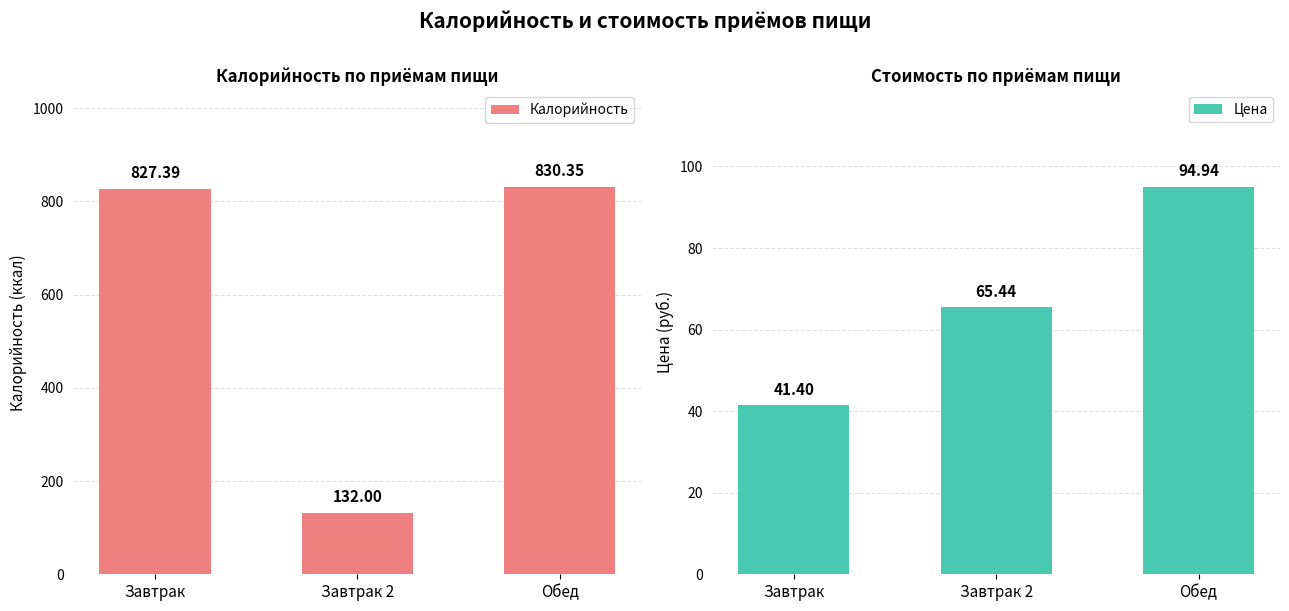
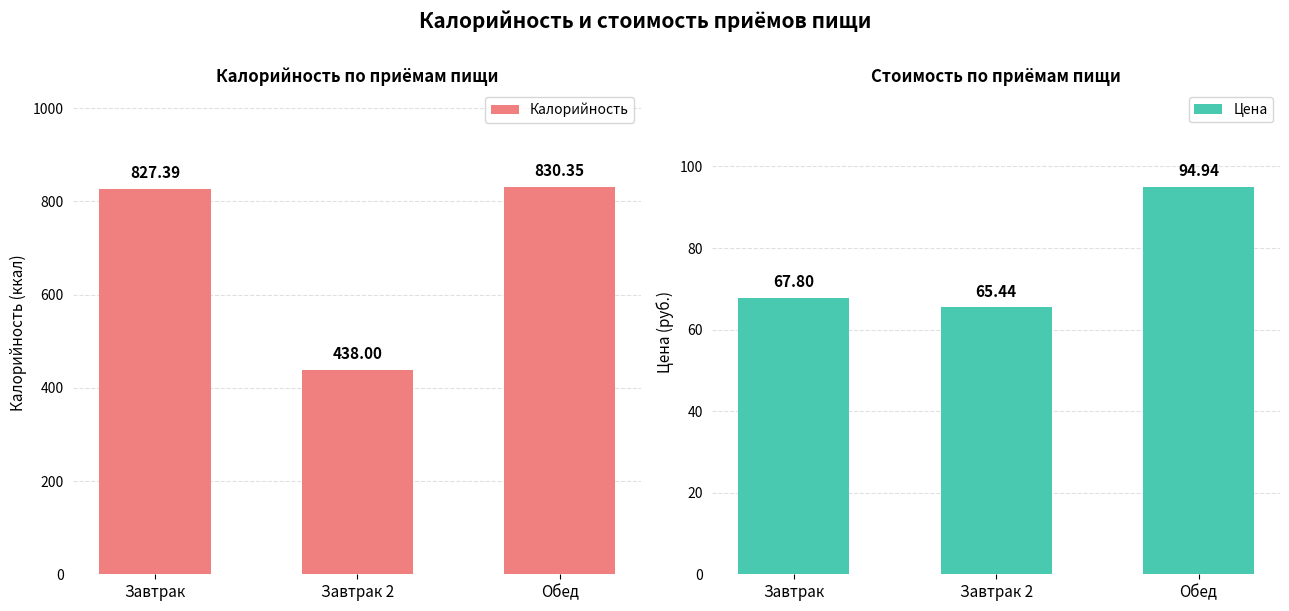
Калорийность по приёмам пищи, Завтрак 2: 132.00 -> 438.00
Стоимость по приёмам пищи, Завтрак: 41.40 -> 67.80
